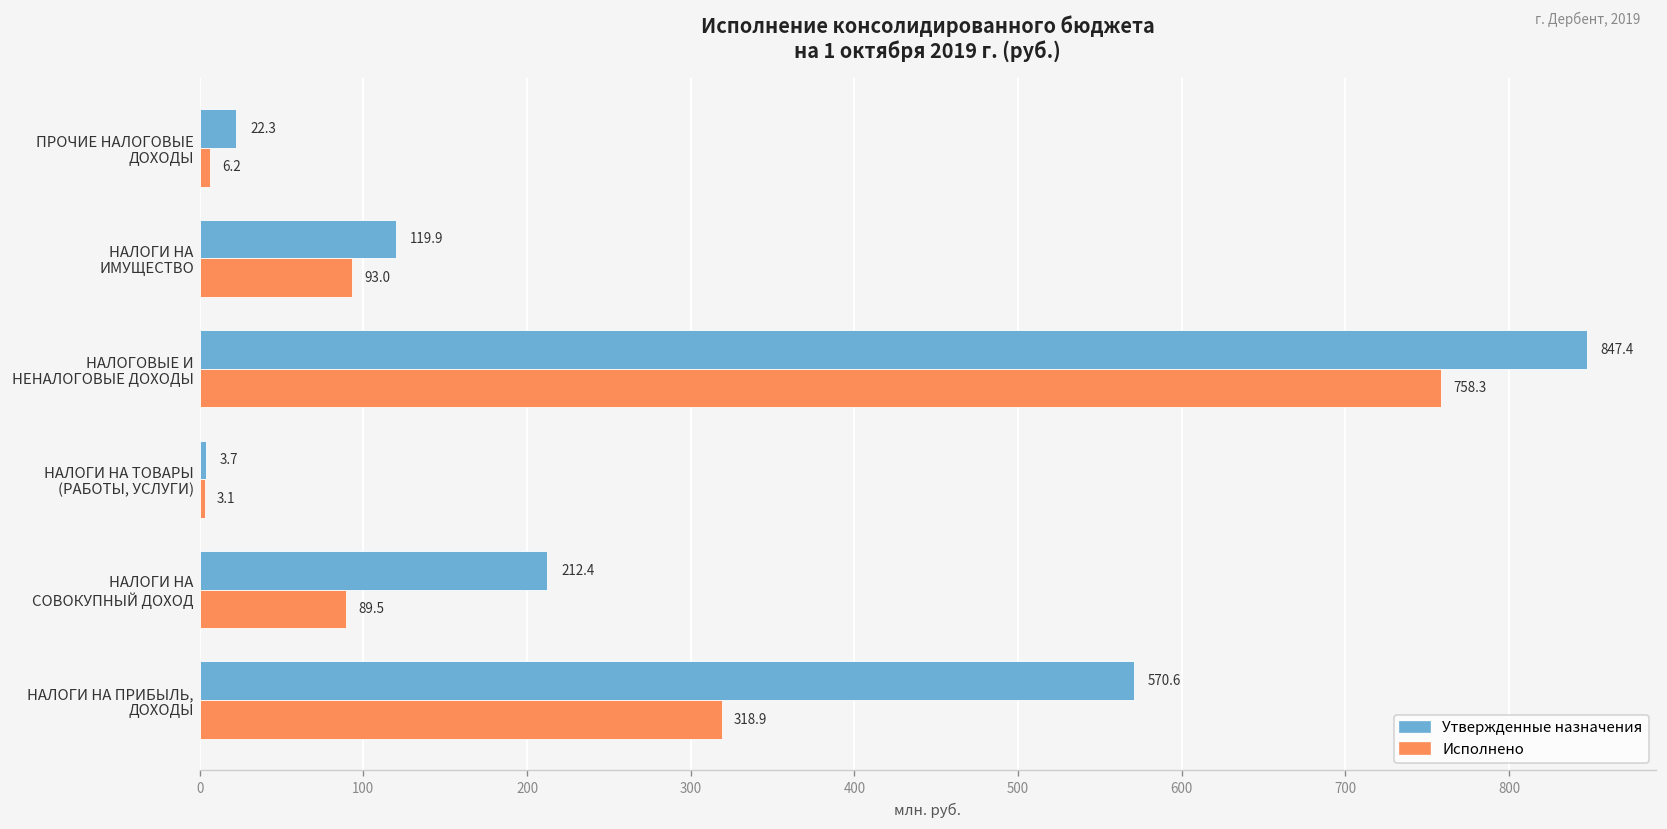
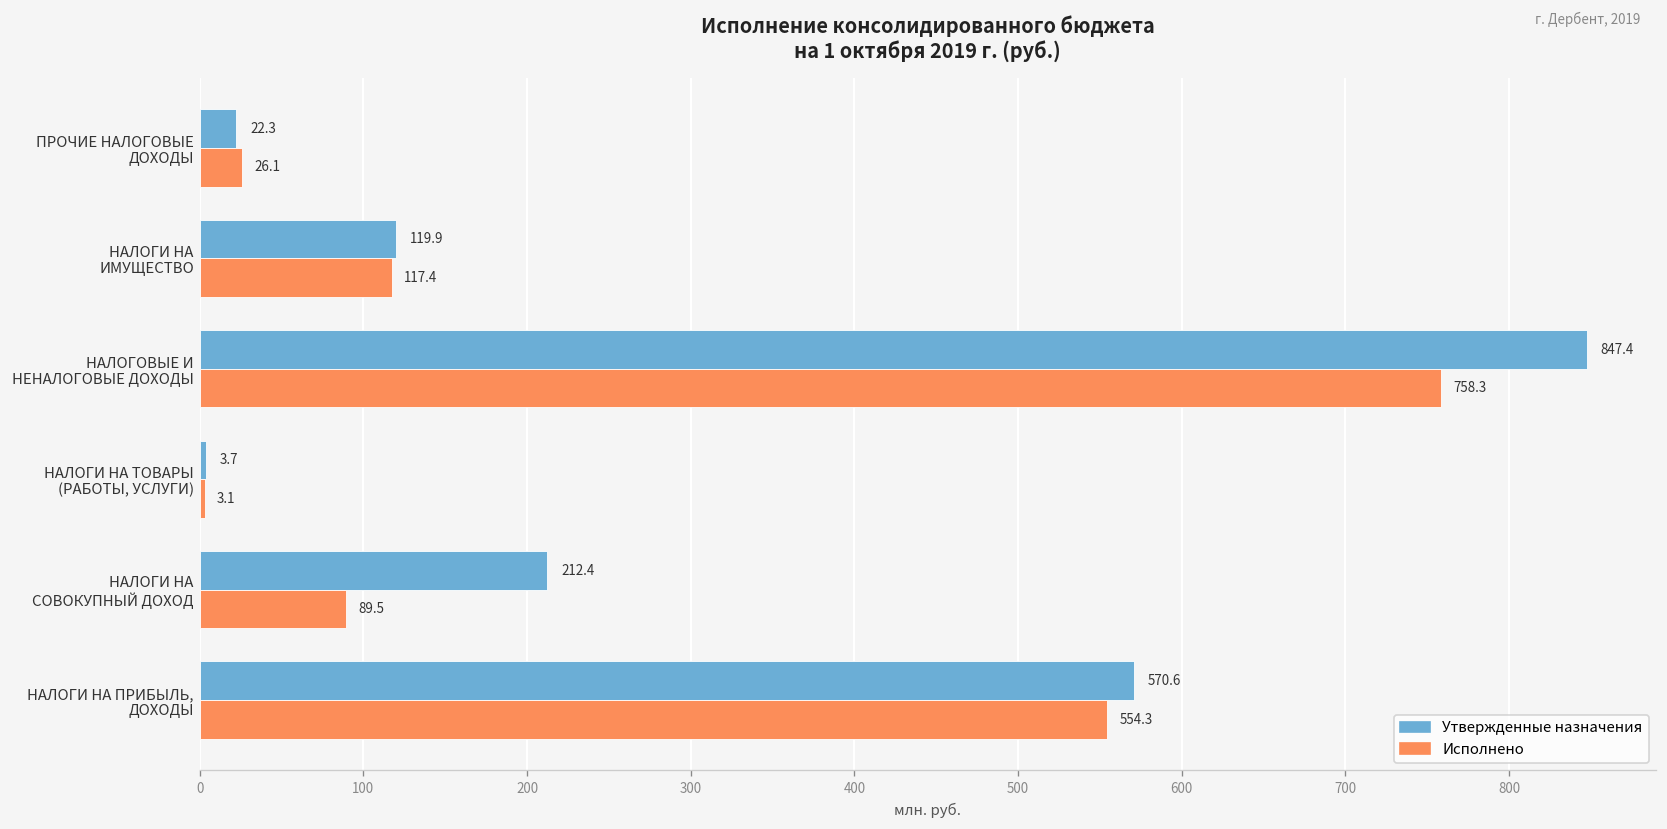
Исполнено, ПРОЧИЕ НАЛОГОВЫЕ ДОХОДЫ: 6.2 -> 26.1
Исполнено, НАЛОГИ НА ИМУЩЕСТВО: 93.0 -> 117.4
Исполнено, НАЛОГИ НА ПРИБЫЛЬ, ДОХОДЫ: 318.9 -> 554.3
